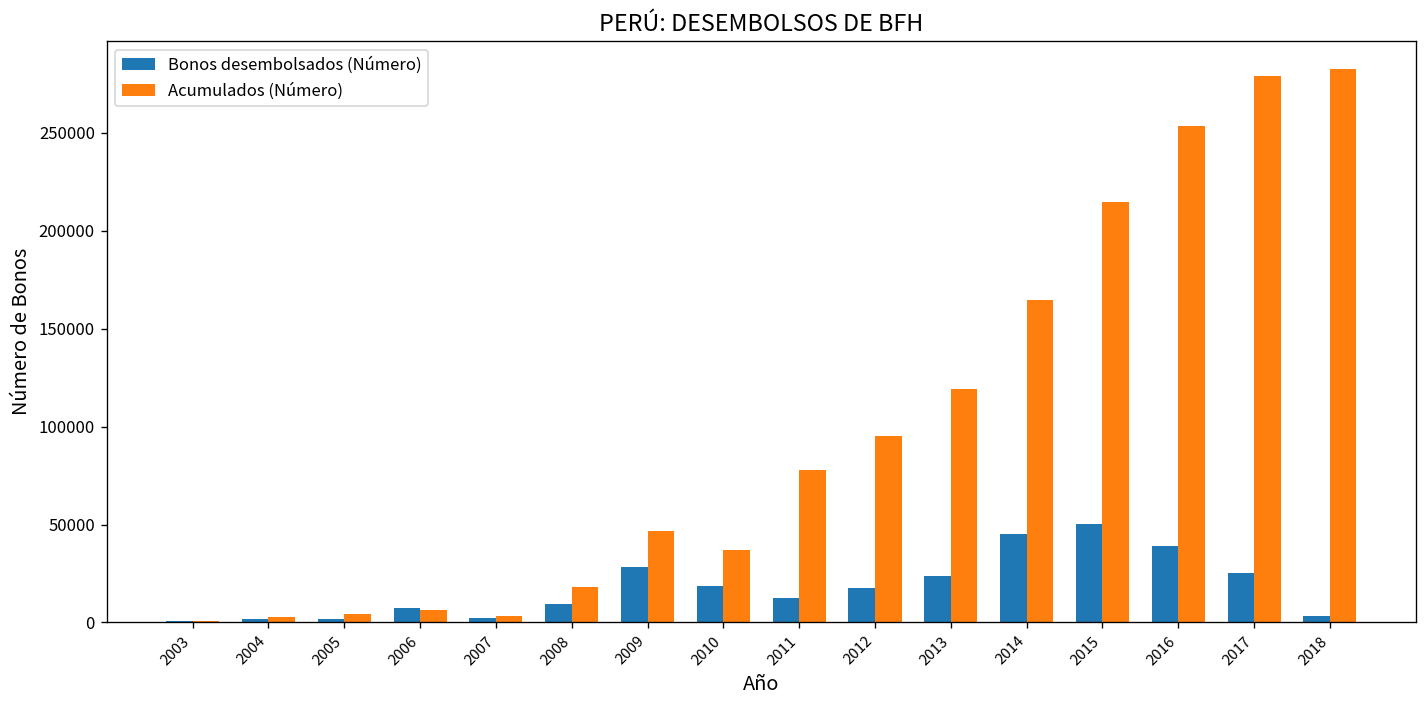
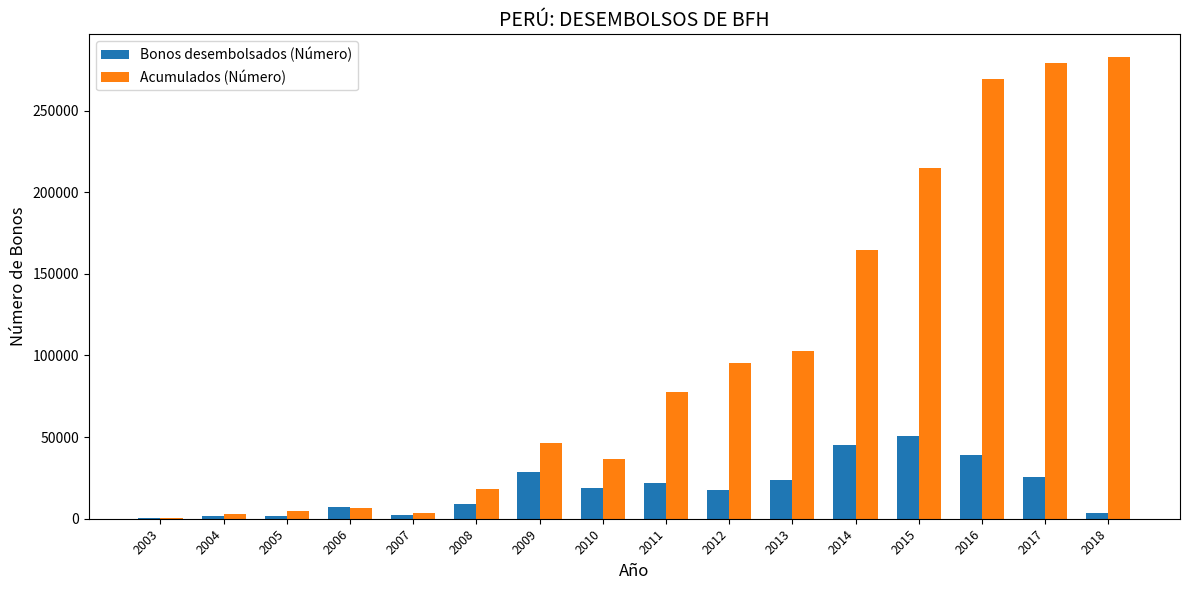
Bonos desembolsados (Número), 2011: 12000 -> 22000
Acumulados (Número), 2013: 119000 -> 103000
Acumulados (Número), 2016: 254000 -> 270000
